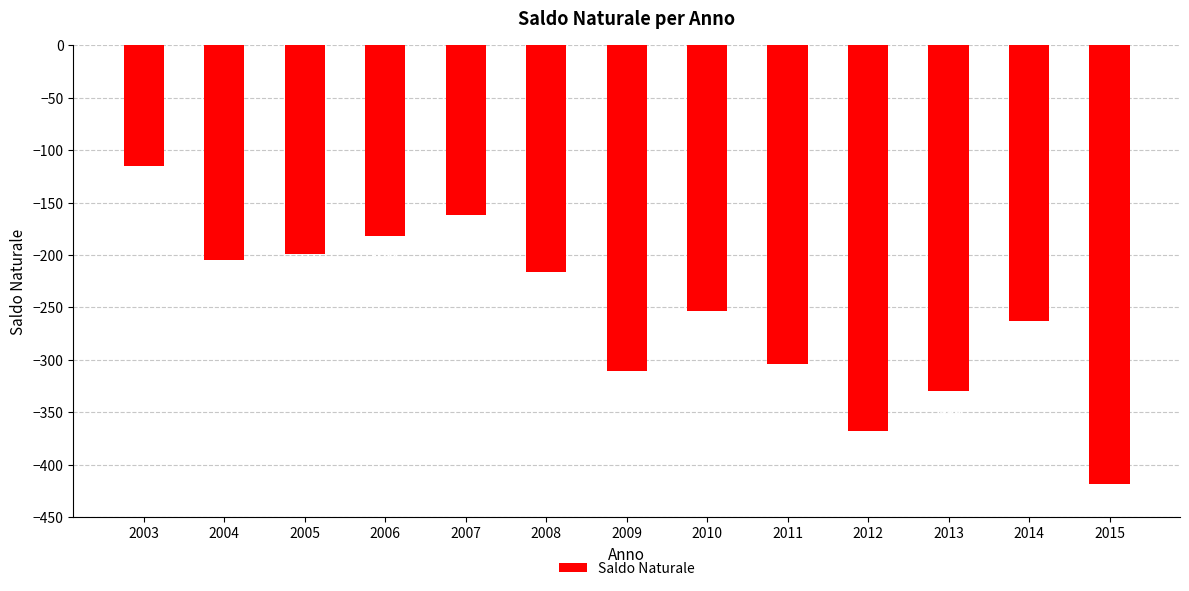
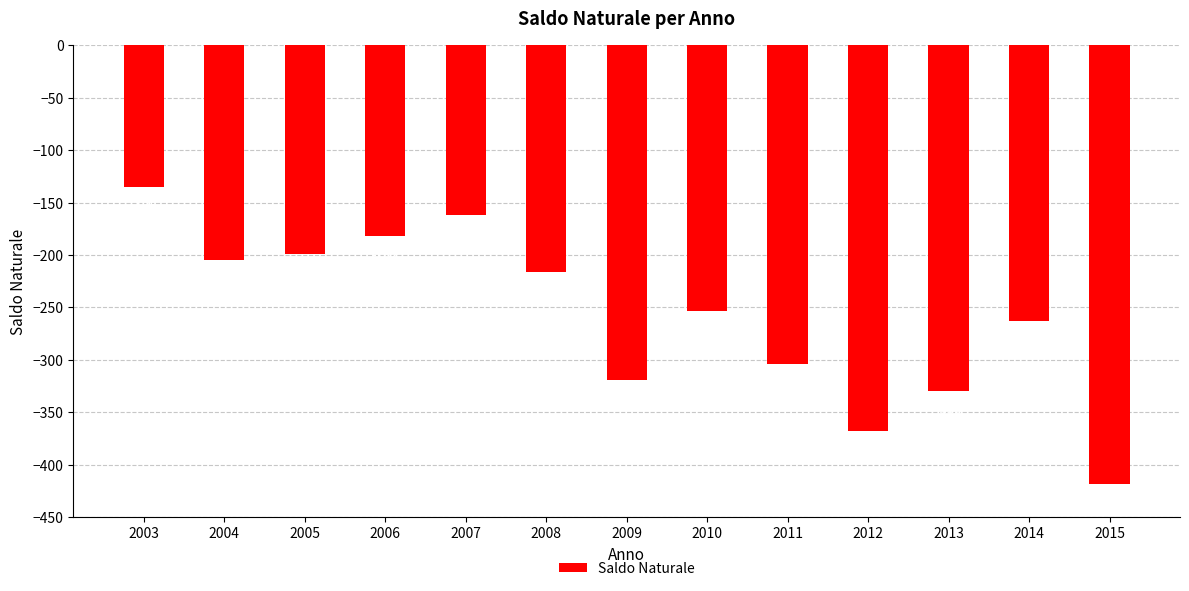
2003: -115 -> -135
2009: -311 -> -319
